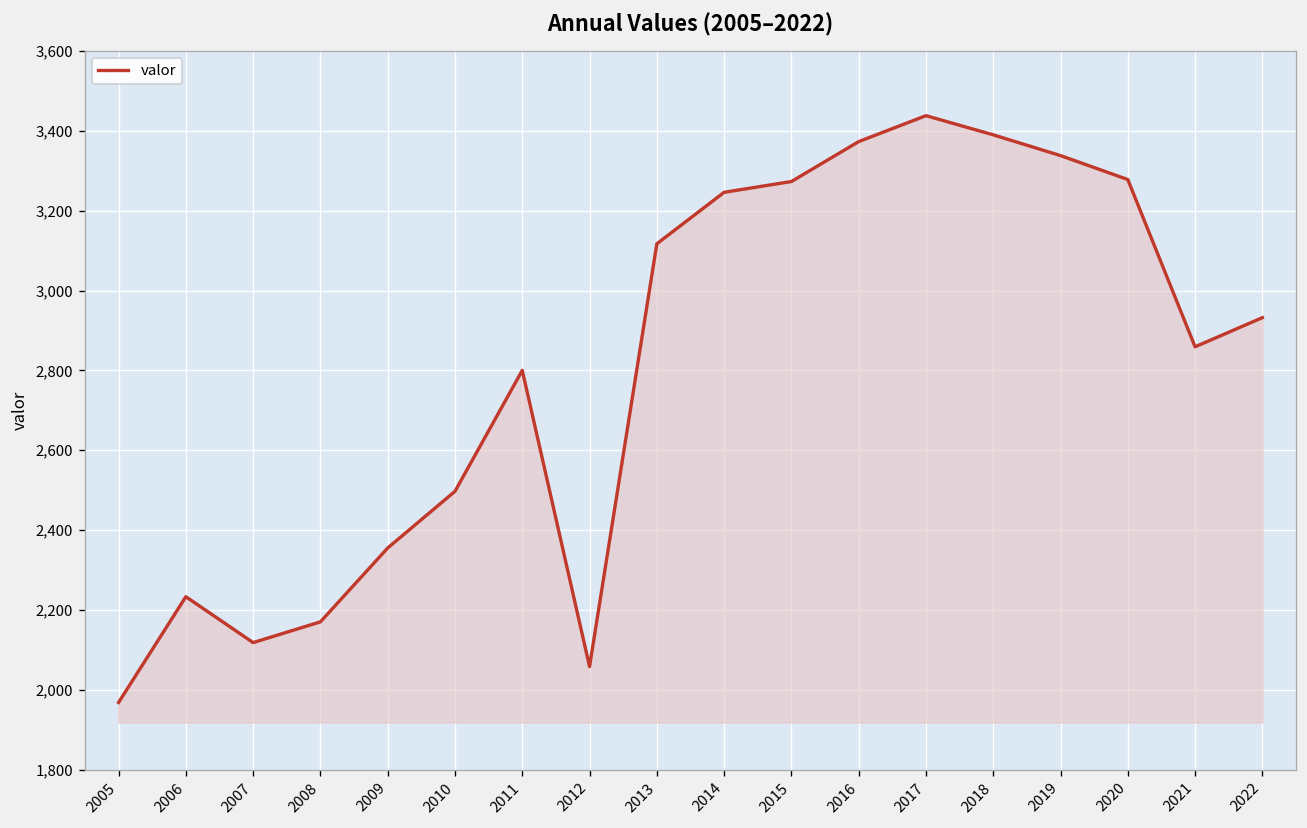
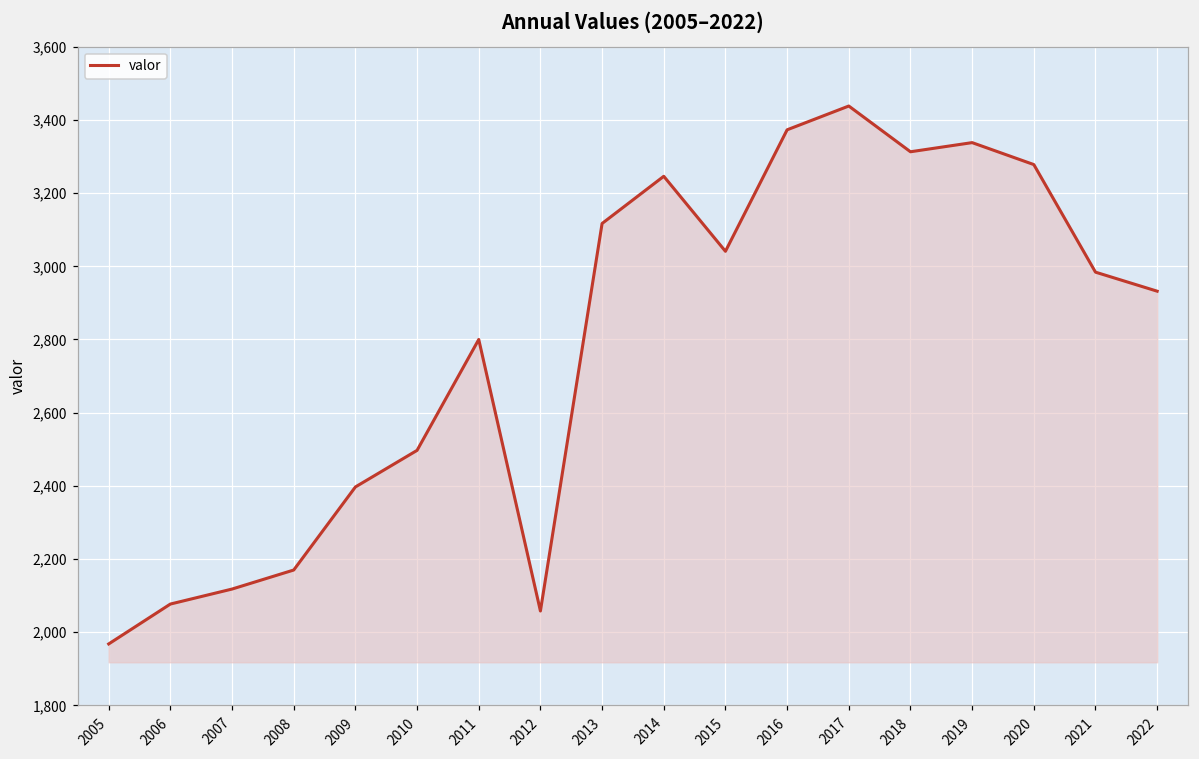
2006: 2,230 -> 2,080
2009: 2,360 -> 2,400
2015: 3,270 -> 3,040
2018: 3,390 -> 3,310
2021: 2,860 -> 2,980
